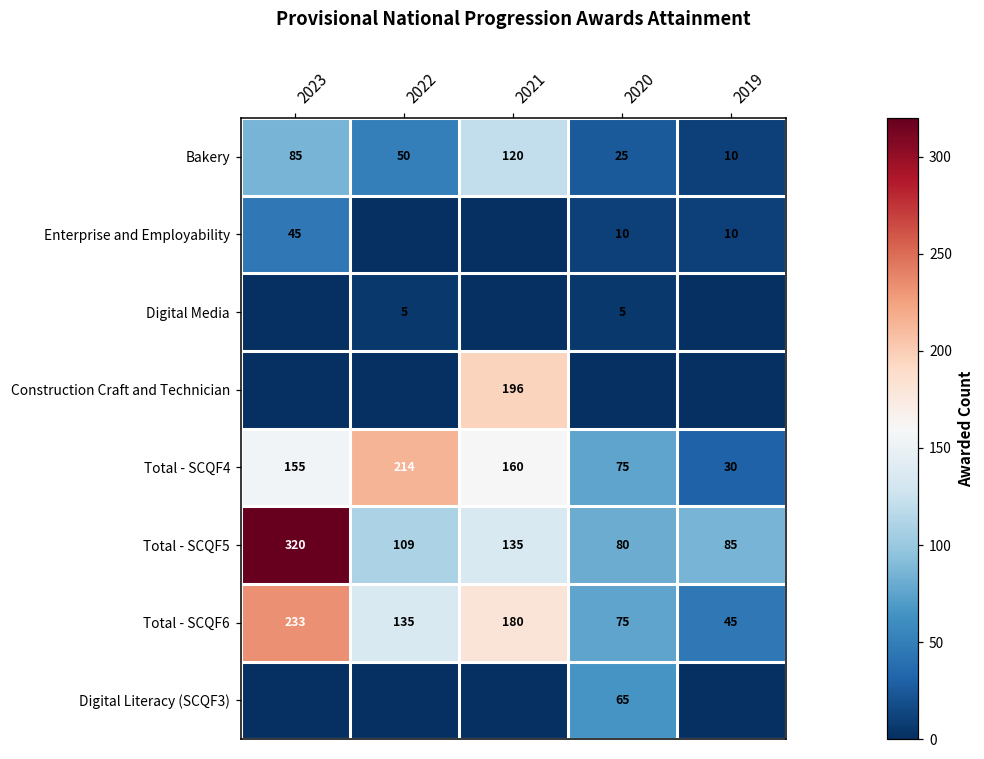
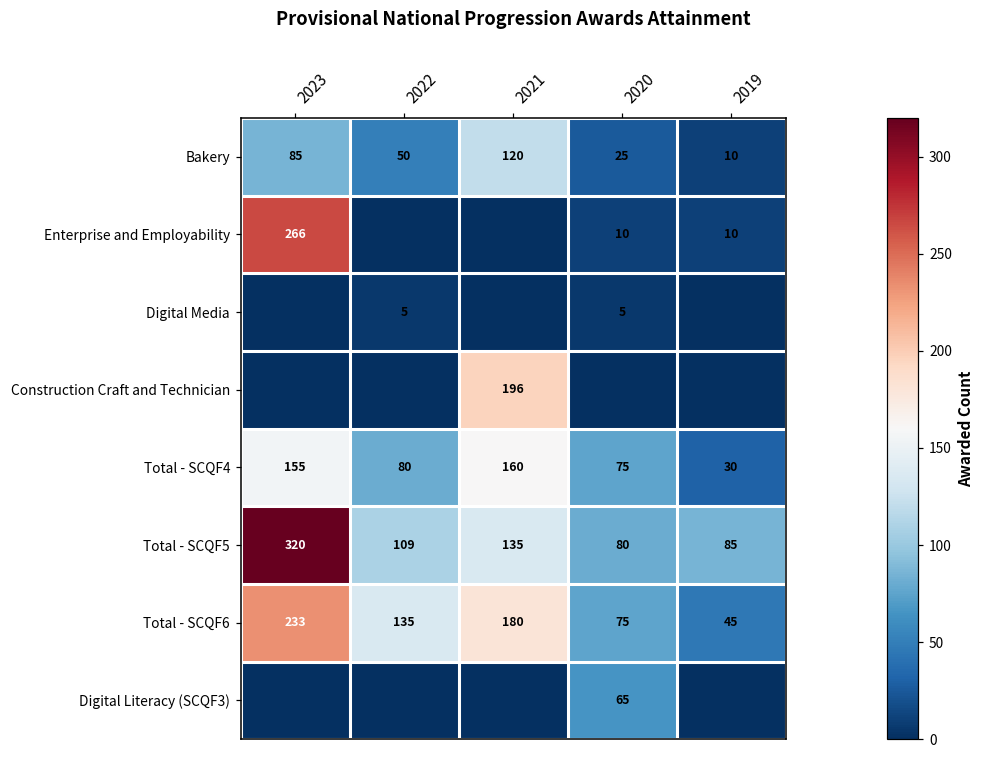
Enterprise and Employability, 2023: 45 -> 266
Total - SCQF4, 2022: 214 -> 80
